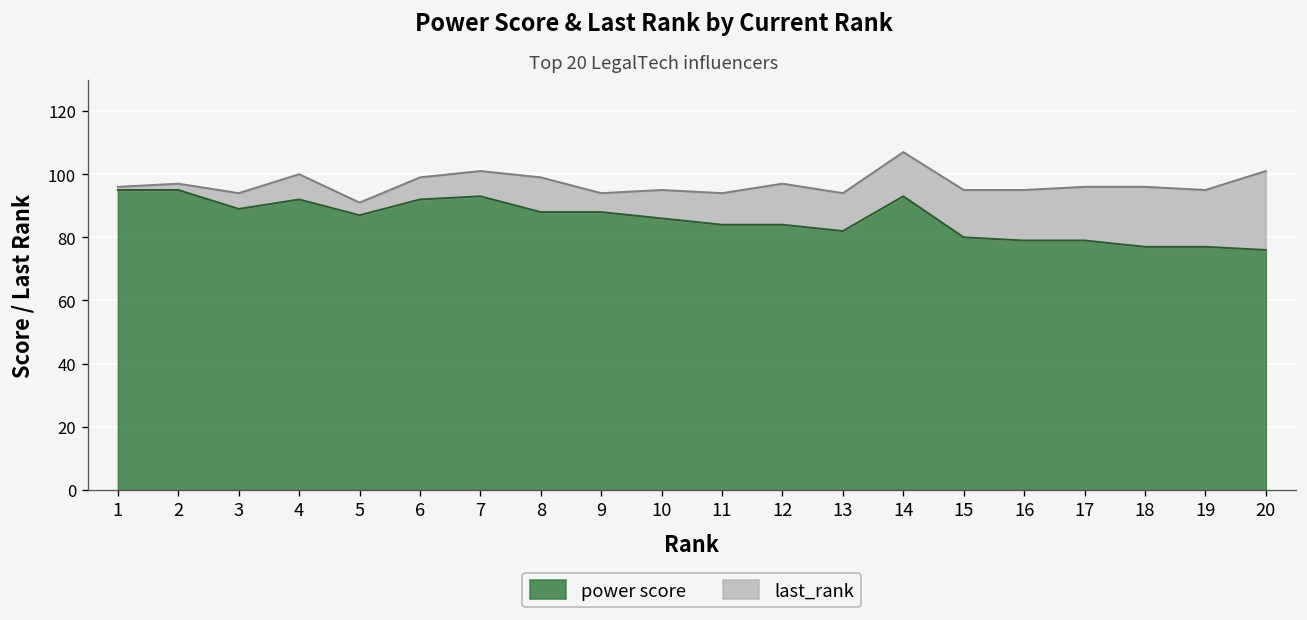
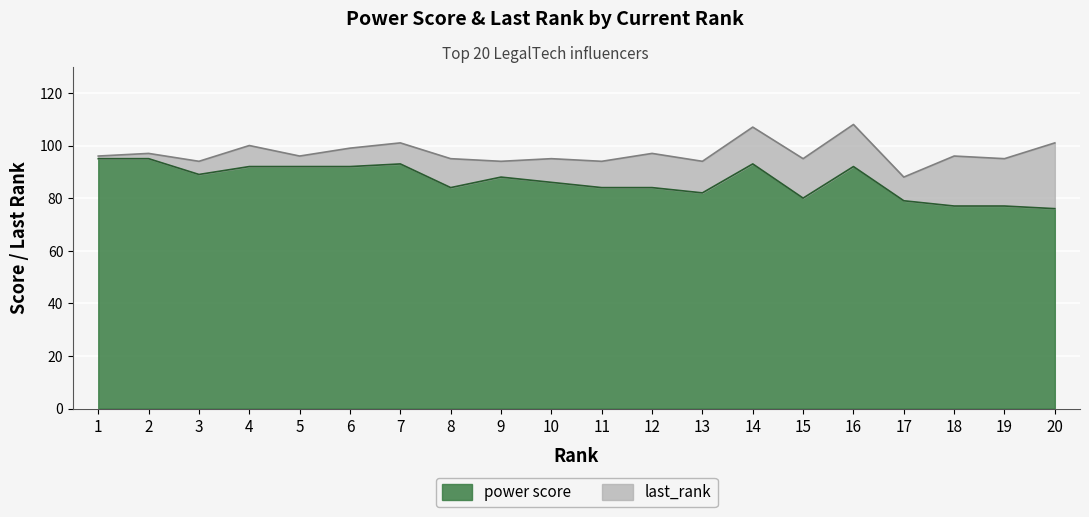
power score, 5: 87 -> 92
power score, 8: 88 -> 84
power score, 16: 79 -> 92
last_rank, 17: 17 -> 9
